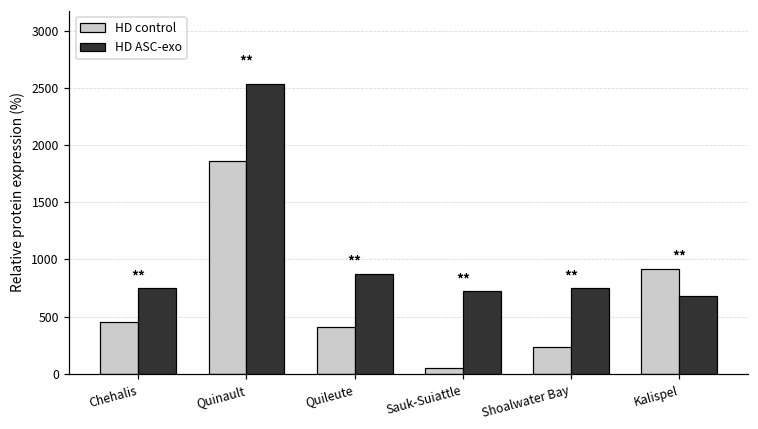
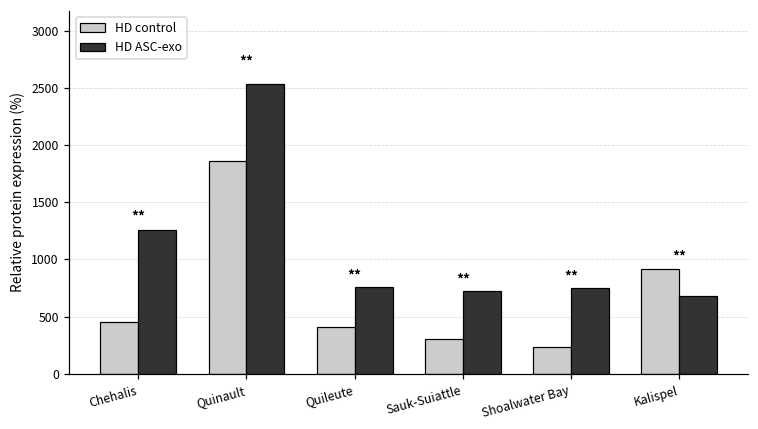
HD ASC-exo, Chehalis: 750 -> 1260
HD ASC-exo, Quileute: 880 -> 760
HD control, Sauk-Suiattle: 50 -> 300
